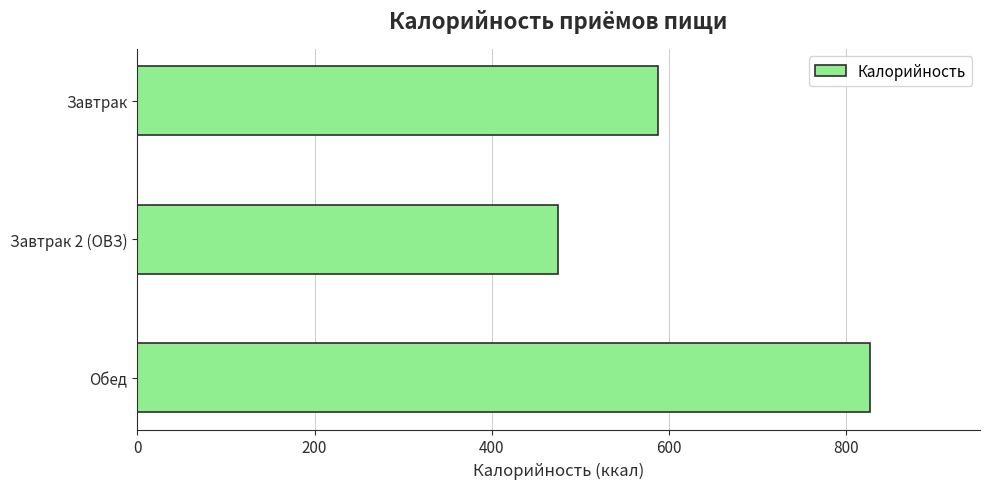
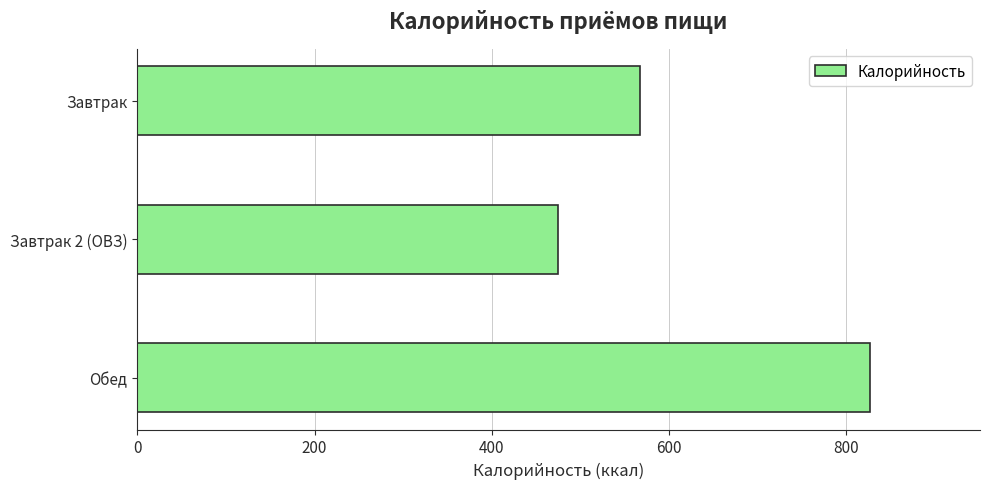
Завтрак: 590 -> 570
